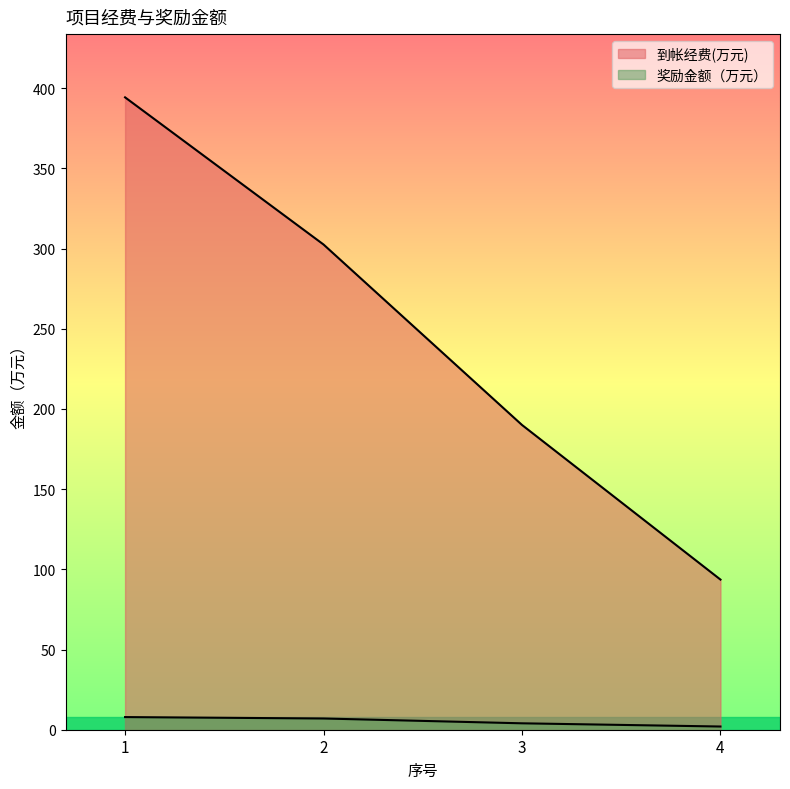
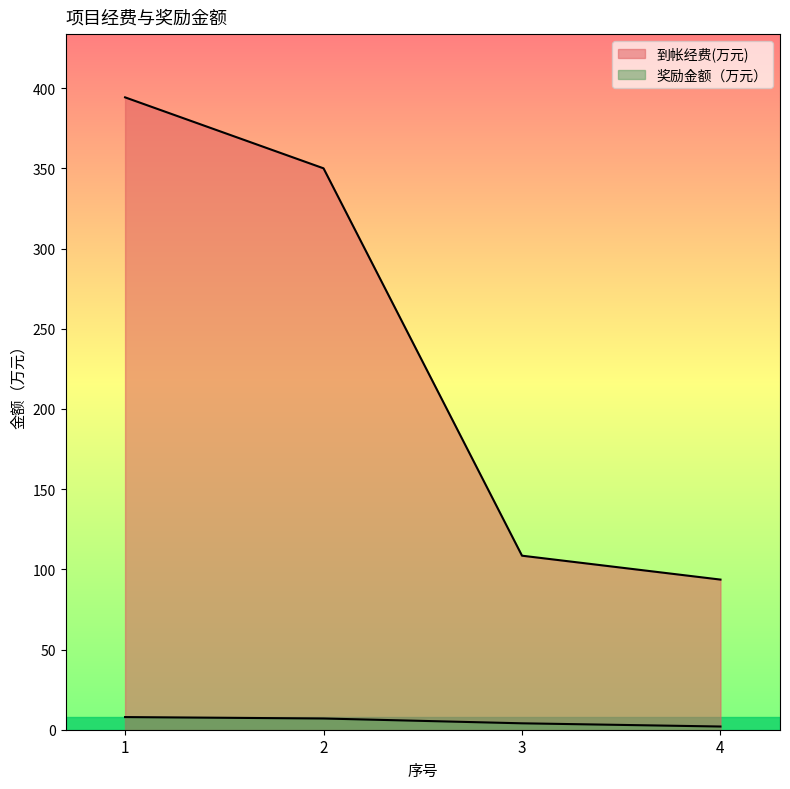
到帐经费(万元), 2: 303 -> 350
到帐经费(万元), 3: 190 -> 109
